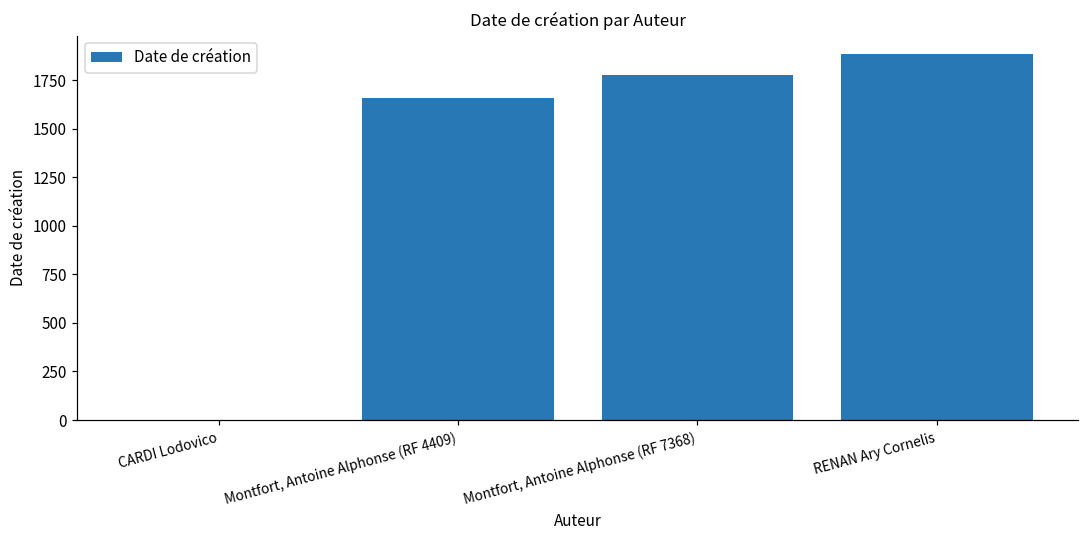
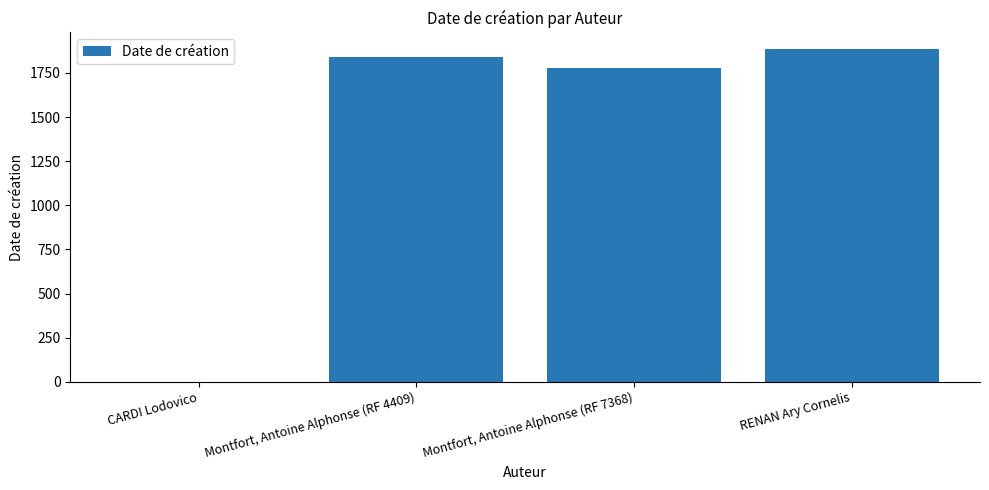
Montfort, Antoine Alphonse (RF 4409): 1660 -> 1840
